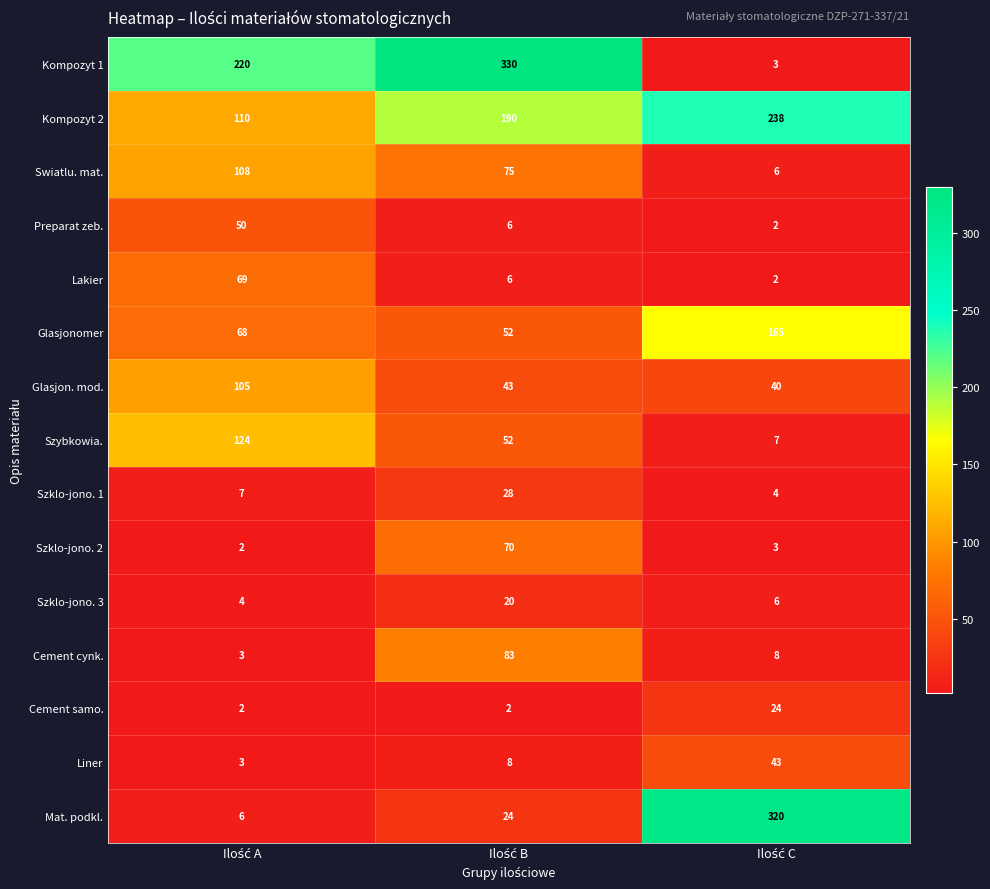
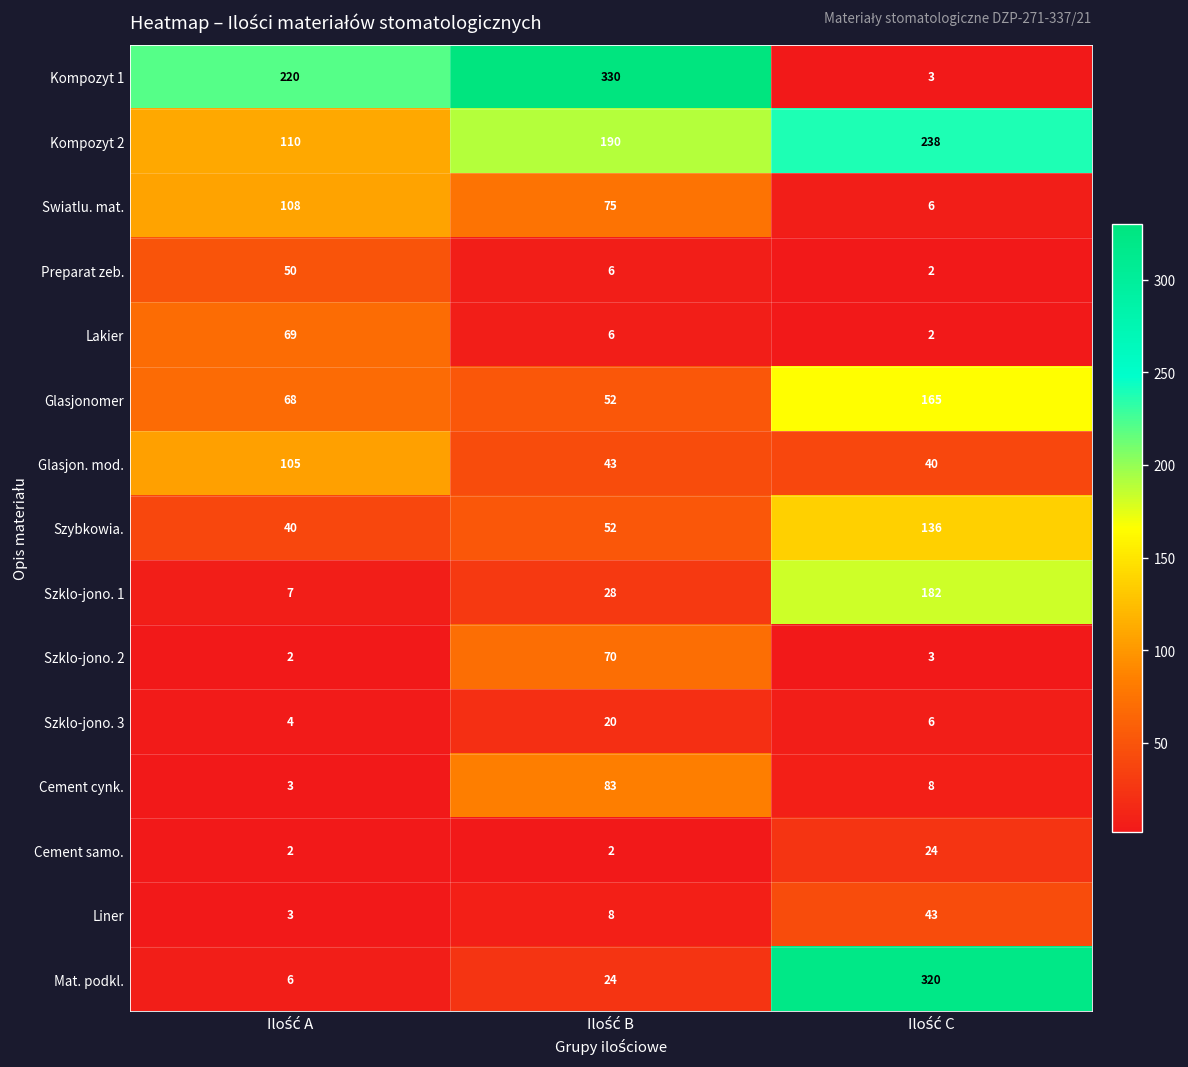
Szybkowia., Ilość A: 124 -> 40
Szybkowia., Ilość C: 7 -> 136
Szklo-jono. 1, Ilość C: 4 -> 182
